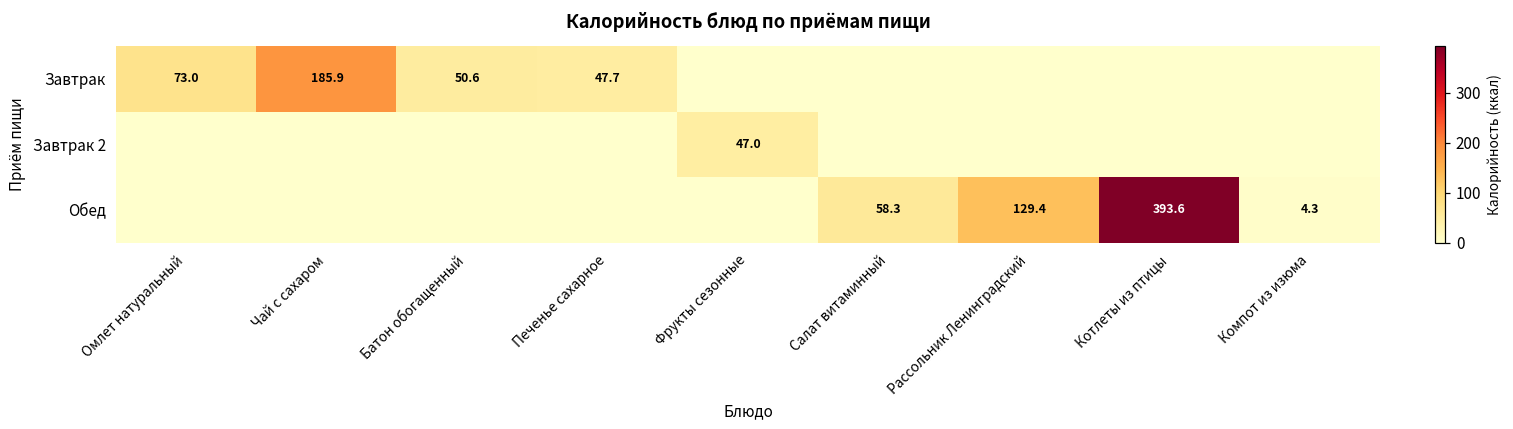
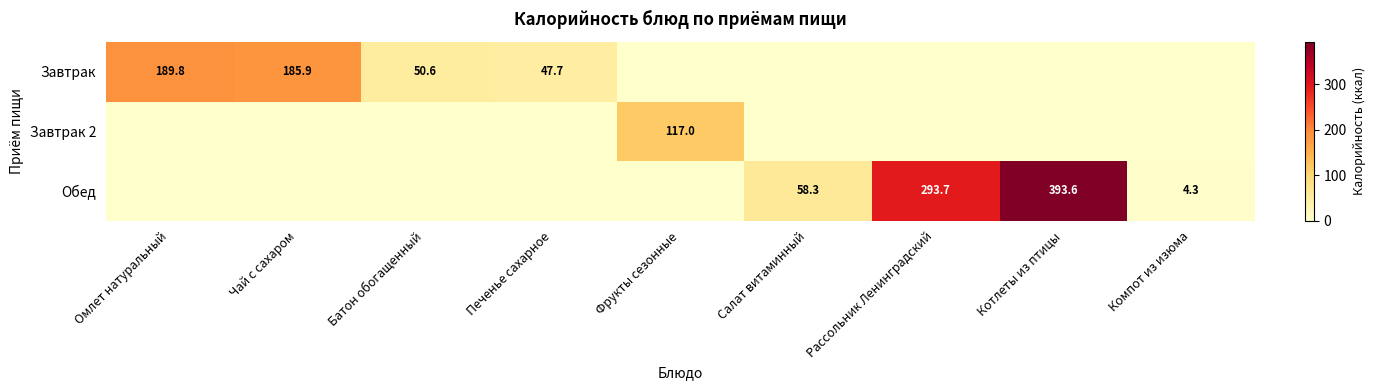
Завтрак, Омлет натуральный: 73.0 -> 189.8
Завтрак 2, Фрукты сезонные: 47.0 -> 117.0
Обед, Рассольник Ленинградский: 129.4 -> 293.7
